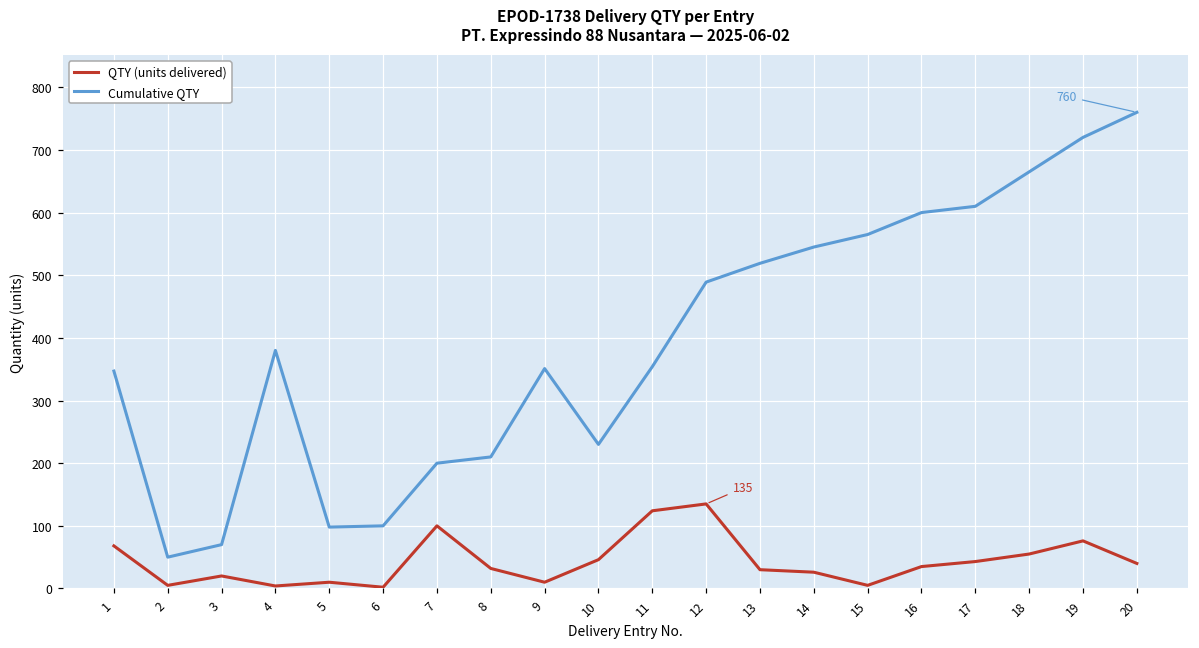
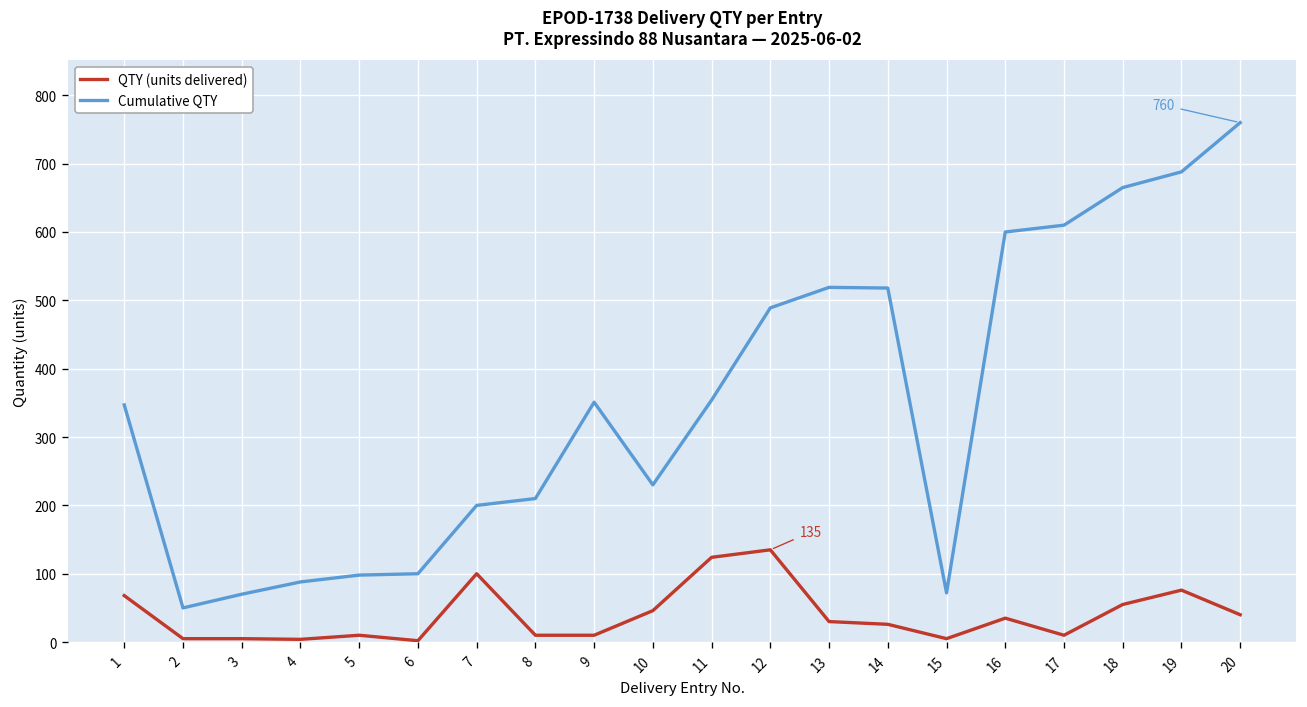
QTY (units delivered), 3: 20 -> 10
Cumulative QTY, 4: 380 -> 90
QTY (units delivered), 8: 30 -> 10
Cumulative QTY, 14: 550 -> 520
Cumulative QTY, 15: 570 -> 70
QTY (units delivered), 17: 40 -> 10
Cumulative QTY, 19: 720 -> 690
